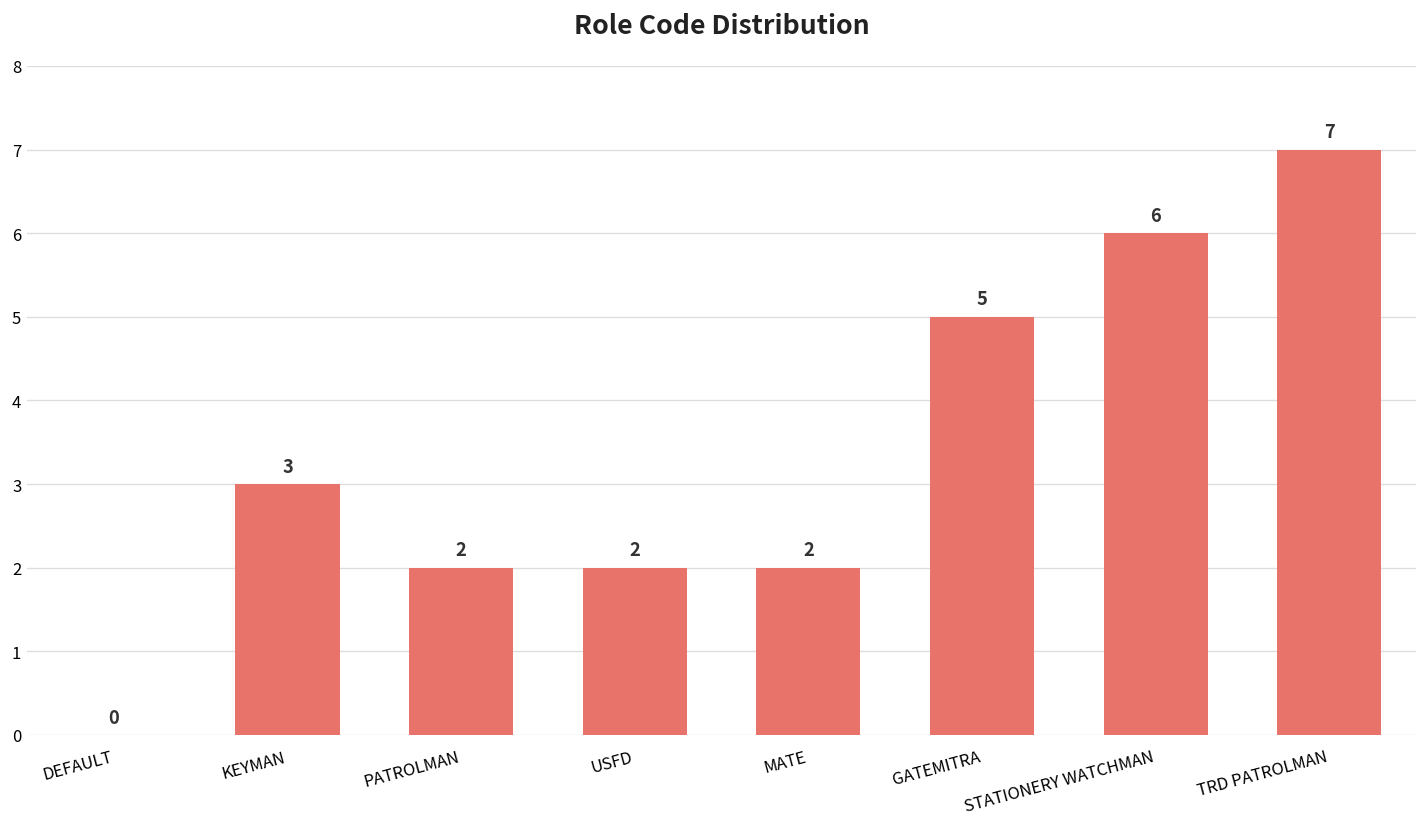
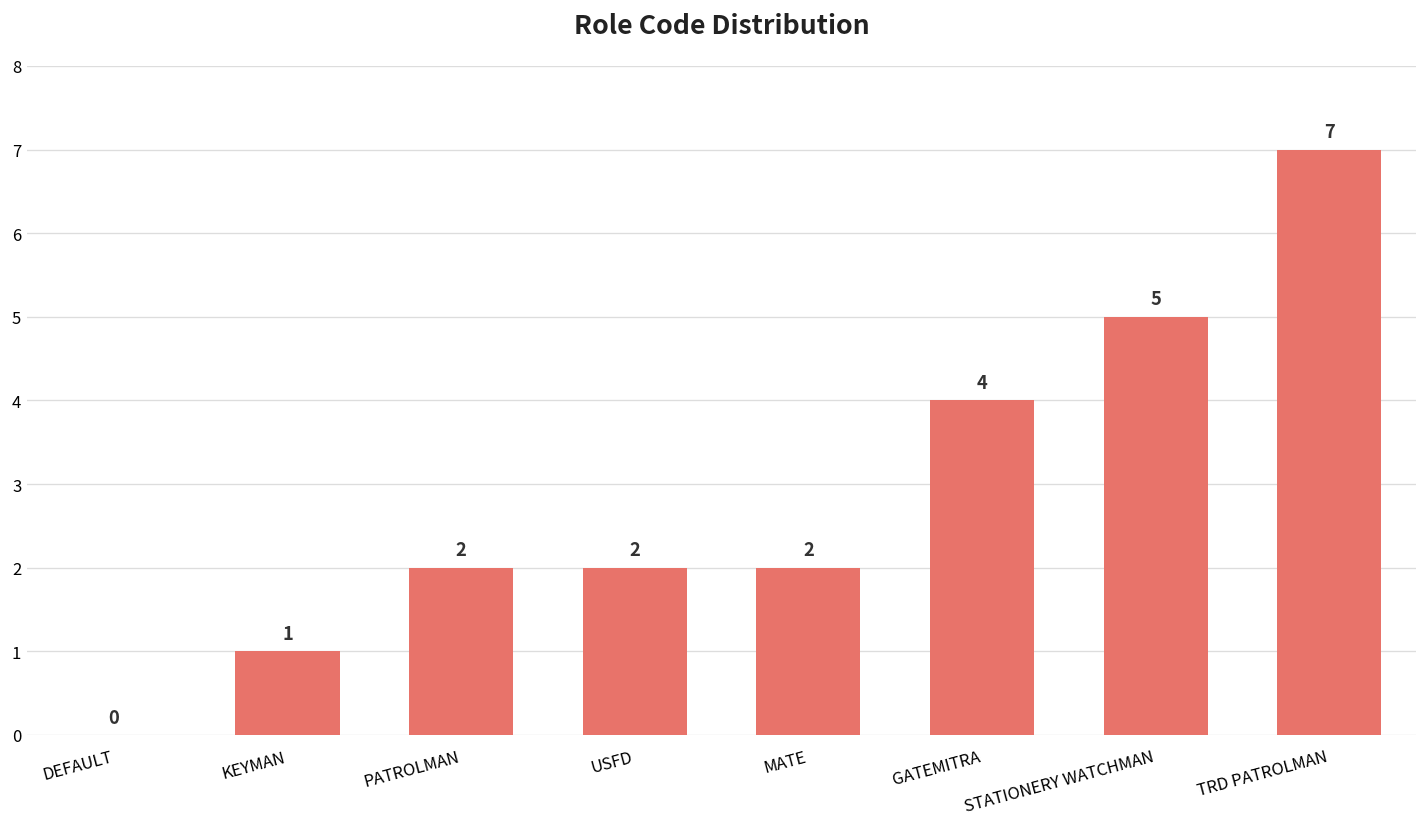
KEYMAN: 3 -> 1
GATEMITRA: 5 -> 4
STATIONERY WATCHMAN: 6 -> 5
